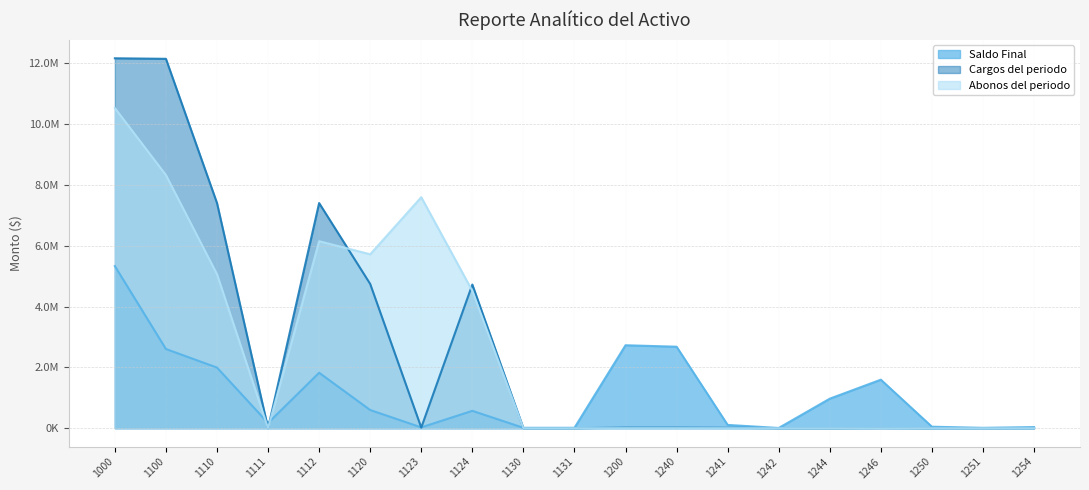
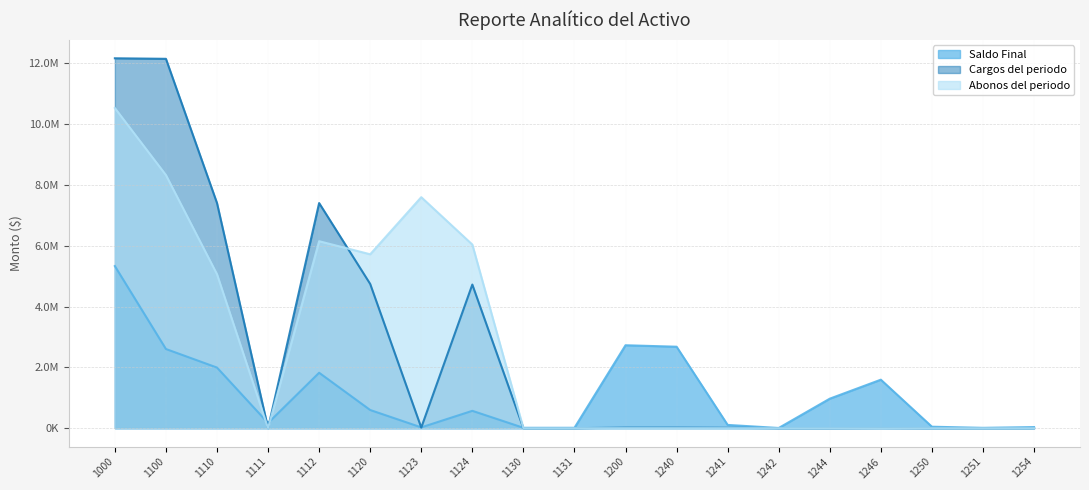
Abonos del periodo, 1124: 4500000 -> 6000000
